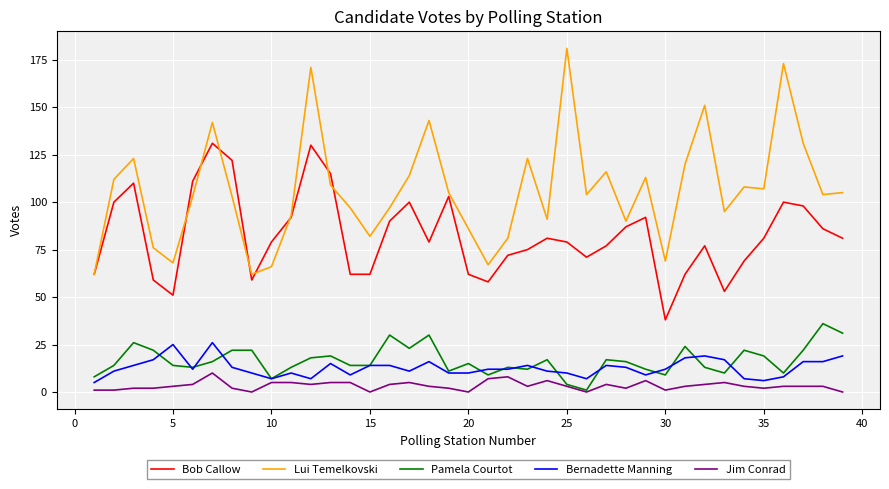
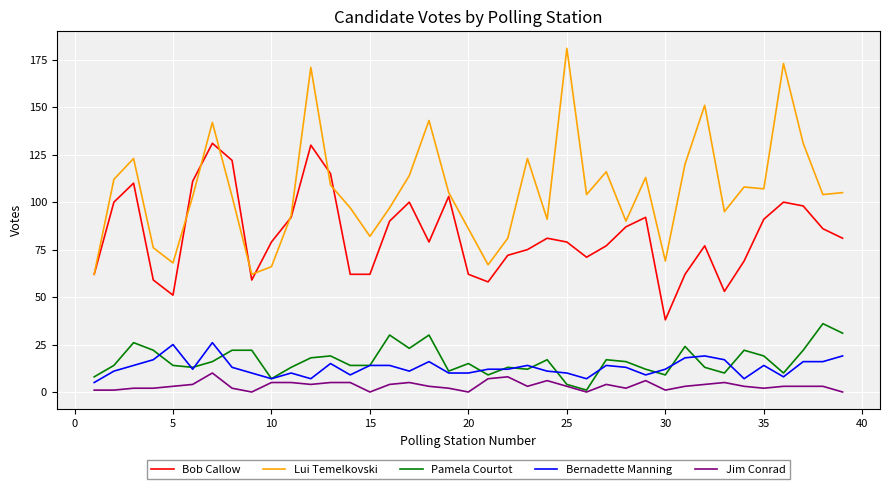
Bob Callow, 35: 81 -> 91
Bernadette Manning, 35: 6 -> 14
